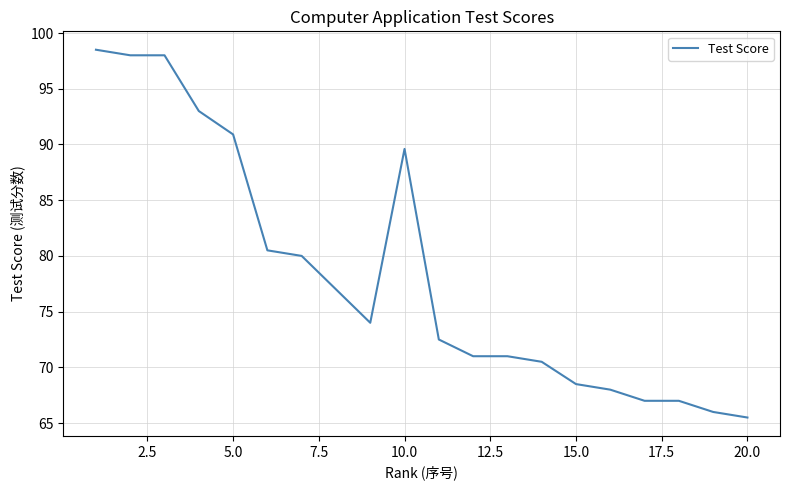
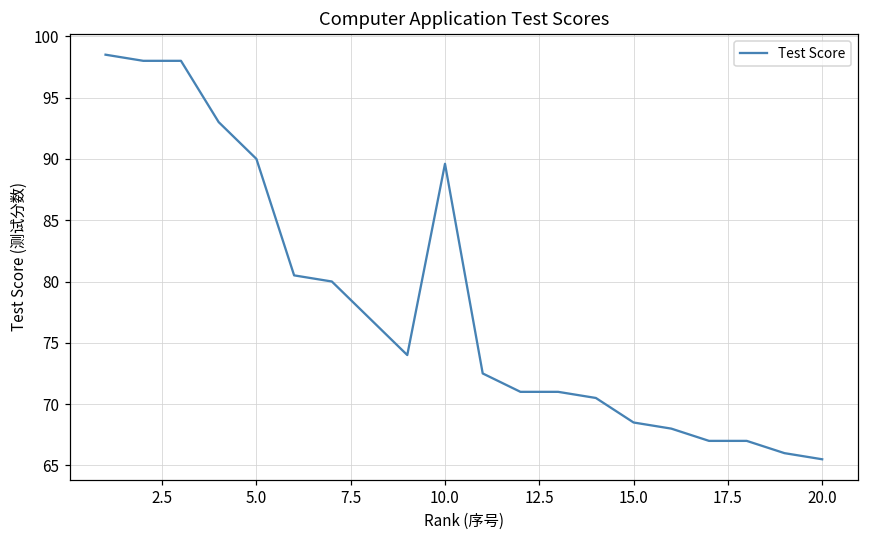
5.0: 90.9 -> 90.0
